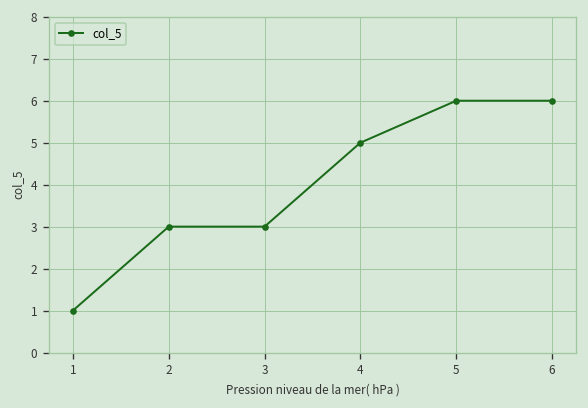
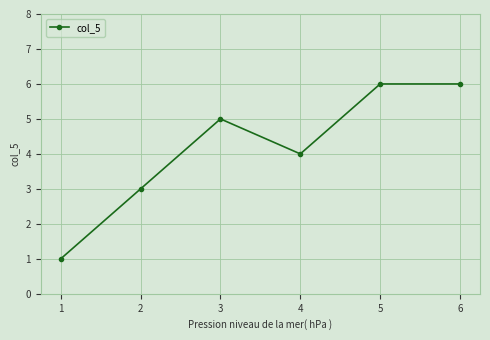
3: 3 -> 5
4: 5 -> 4
